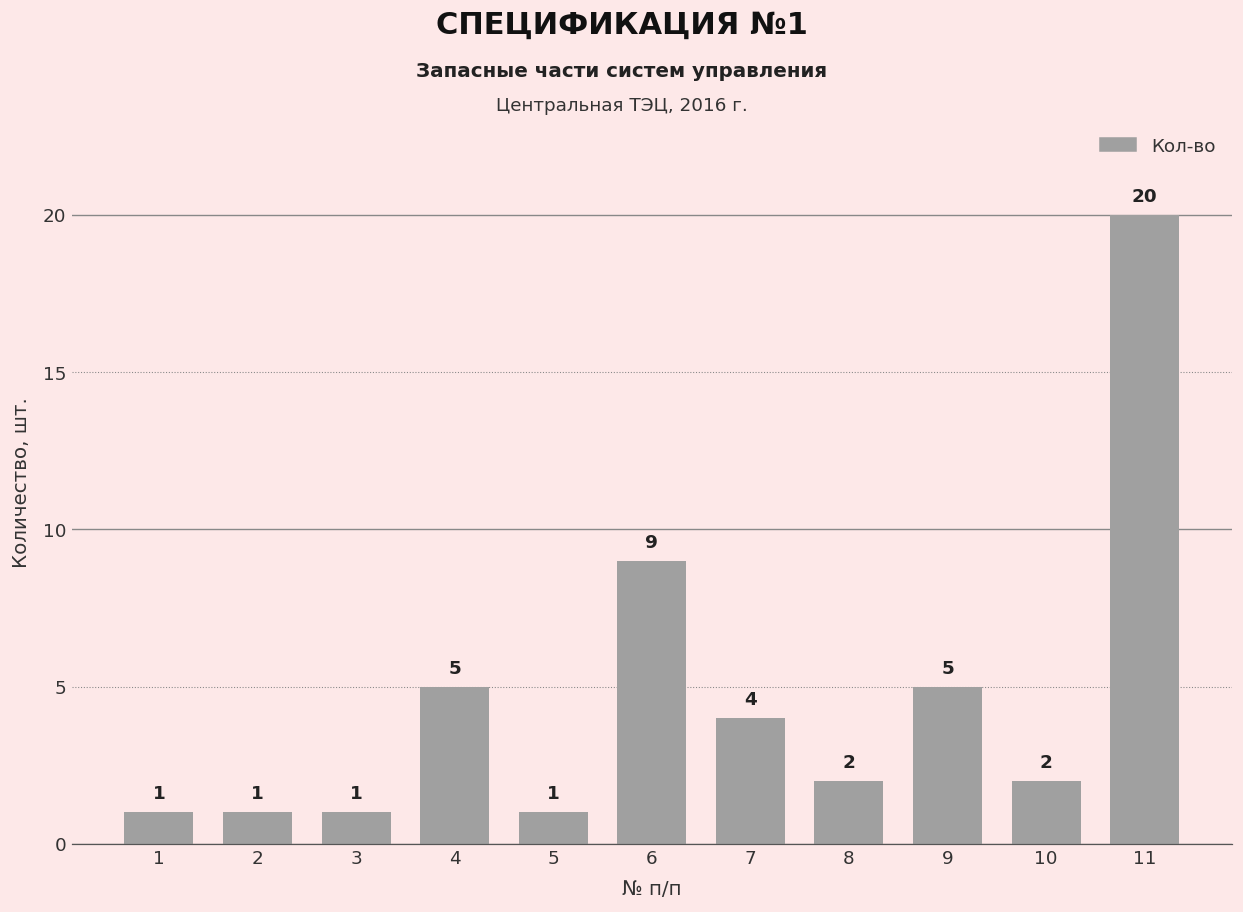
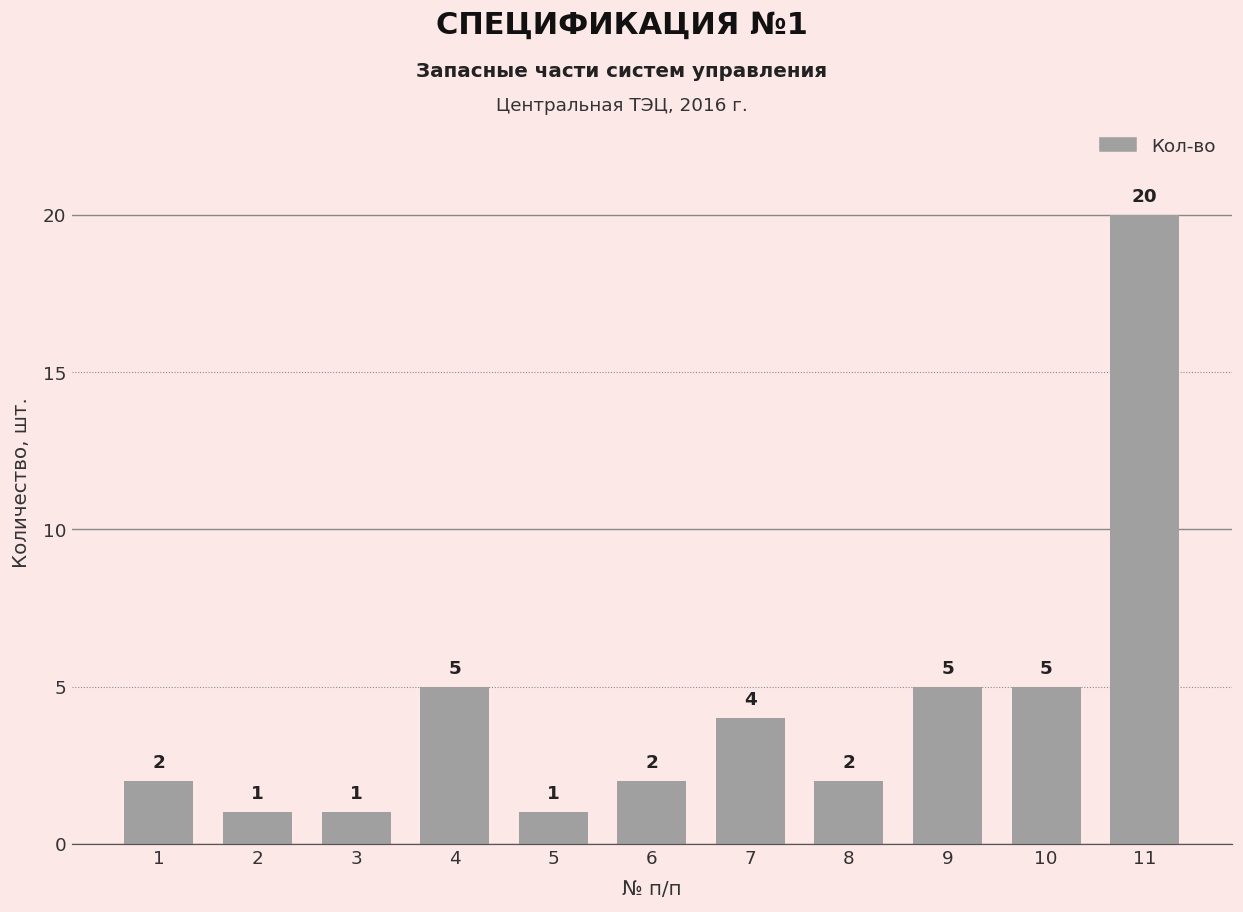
1: 1 -> 2
6: 9 -> 2
10: 2 -> 5
